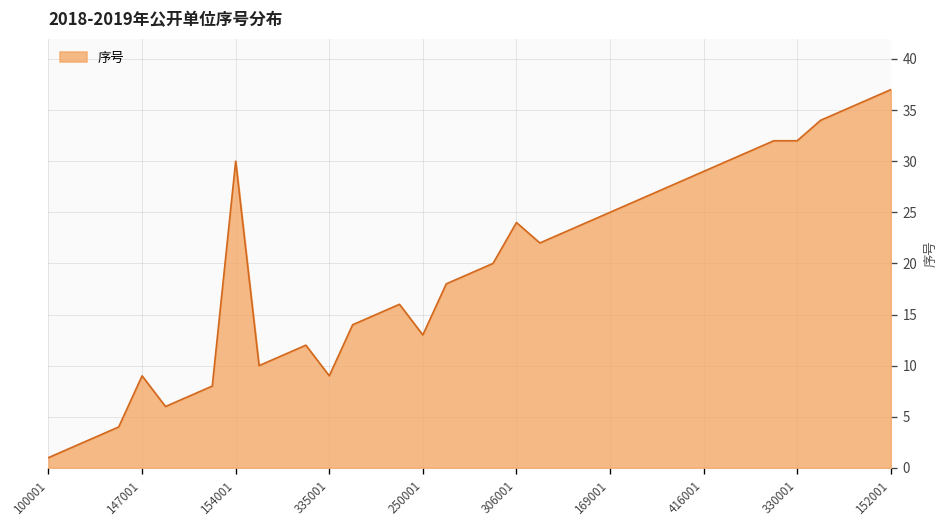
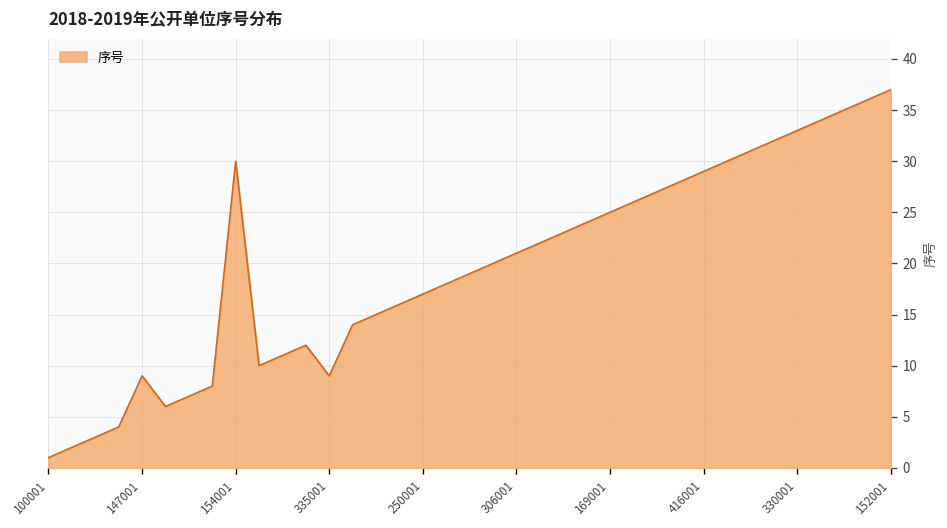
250001: 13 -> 17
306001: 24 -> 21
330001: 32 -> 33
